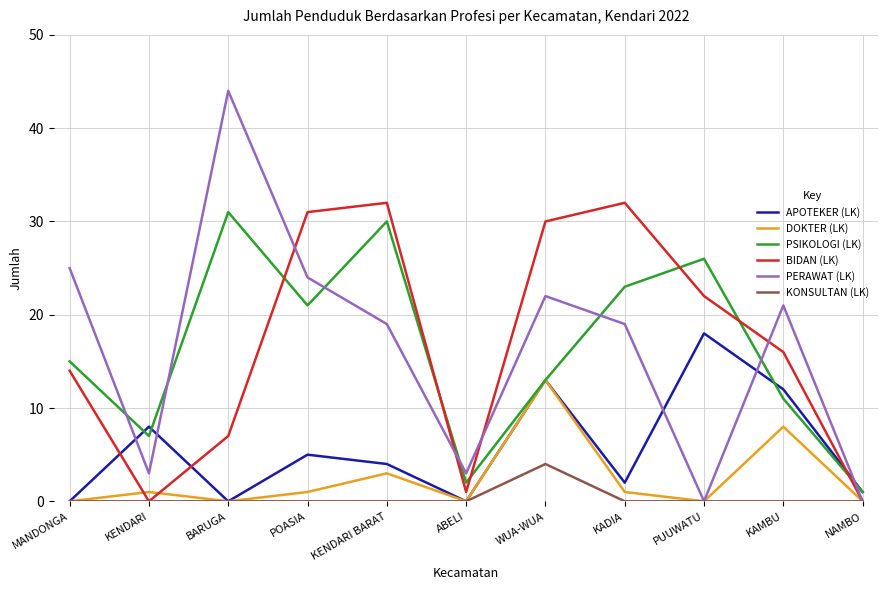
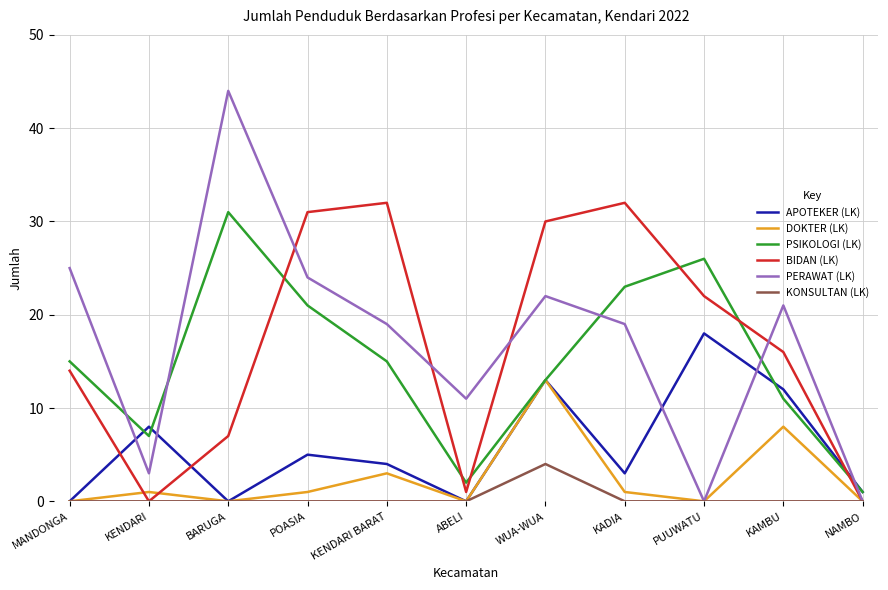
PSIKOLOGI (LK), KENDARI BARAT: 30 -> 15
PERAWAT (LK), ABELI: 3 -> 11
APOTEKER (LK), KADIA: 2 -> 3
